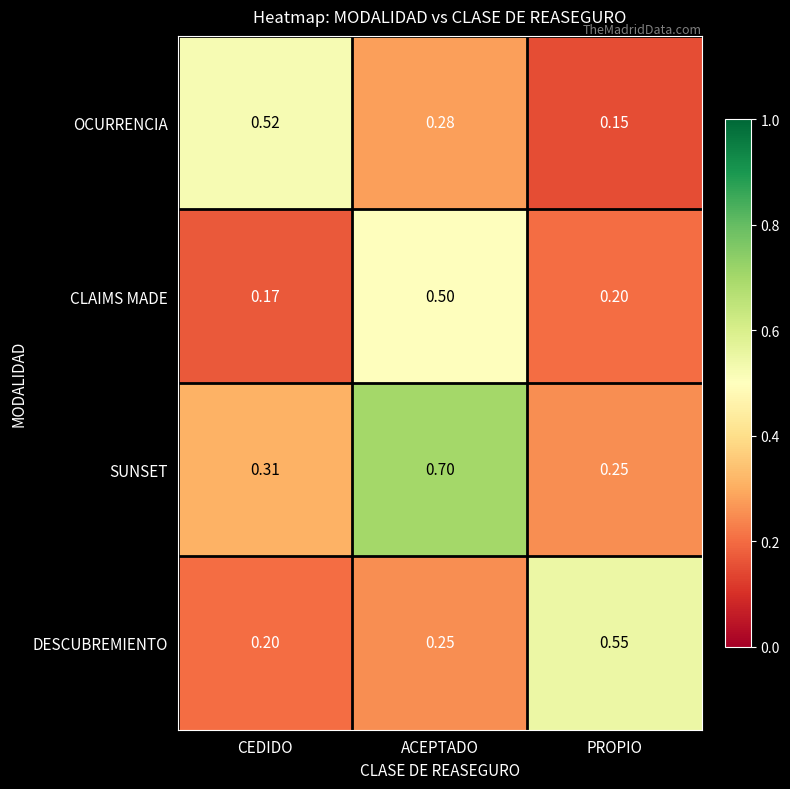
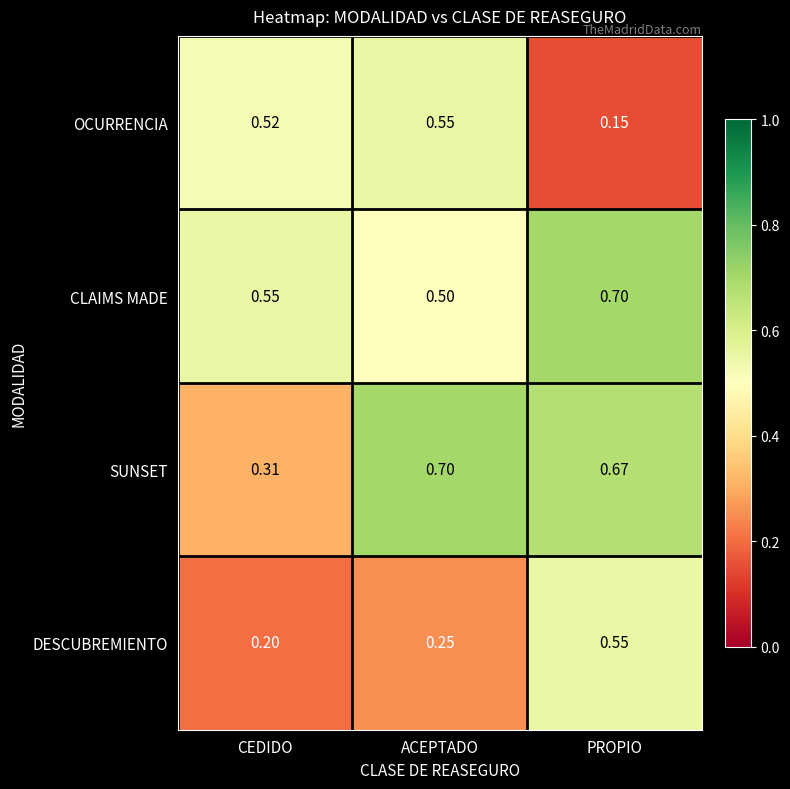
OCURRENCIA, ACEPTADO: 0.28 -> 0.55
CLAIMS MADE, CEDIDO: 0.17 -> 0.55
CLAIMS MADE, PROPIO: 0.20 -> 0.70
SUNSET, PROPIO: 0.25 -> 0.67
